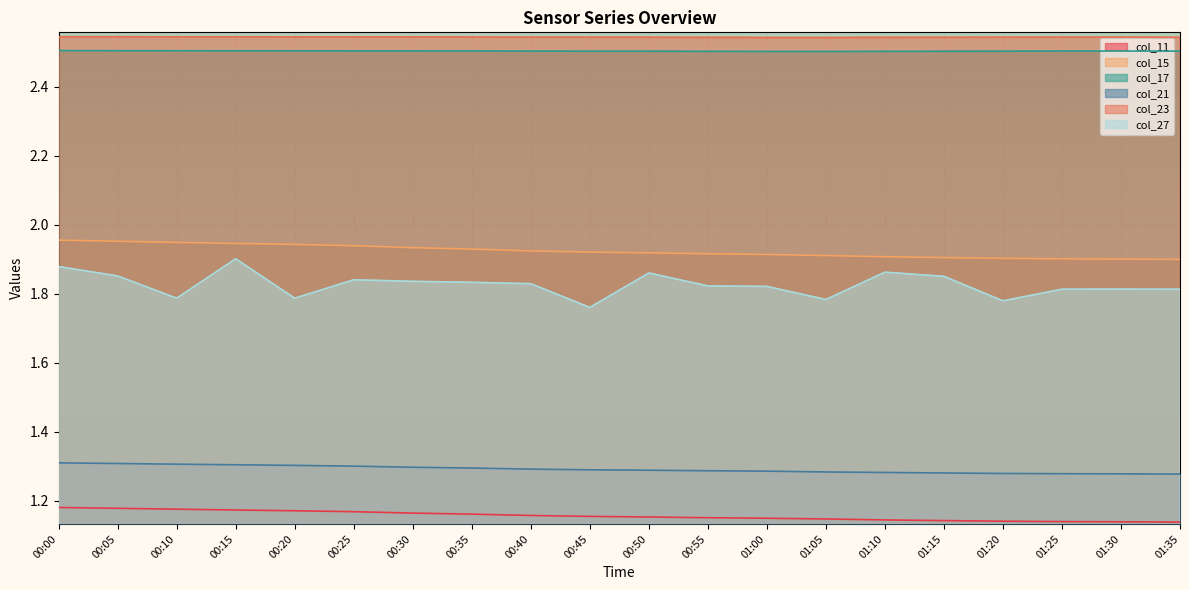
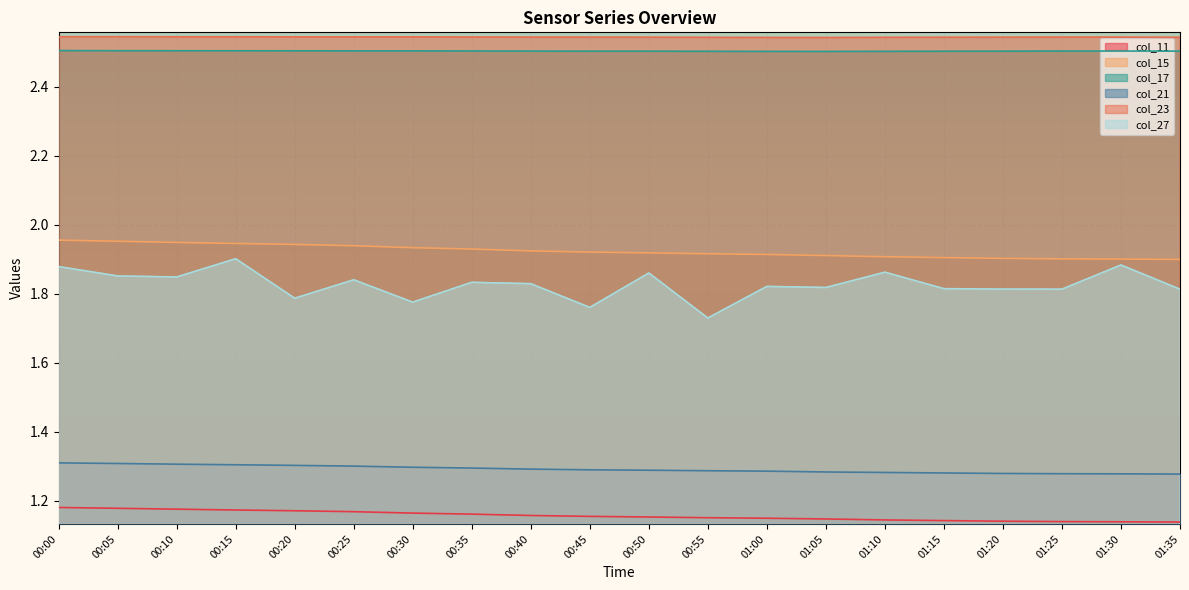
col_27, 00:10: 1.79 -> 1.85
col_27, 00:30: 1.84 -> 1.78
col_27, 00:55: 1.82 -> 1.73
col_27, 01:05: 1.78 -> 1.82
col_27, 01:15: 1.85 -> 1.82
col_27, 01:20: 1.78 -> 1.81
col_27, 01:30: 1.81 -> 1.88
